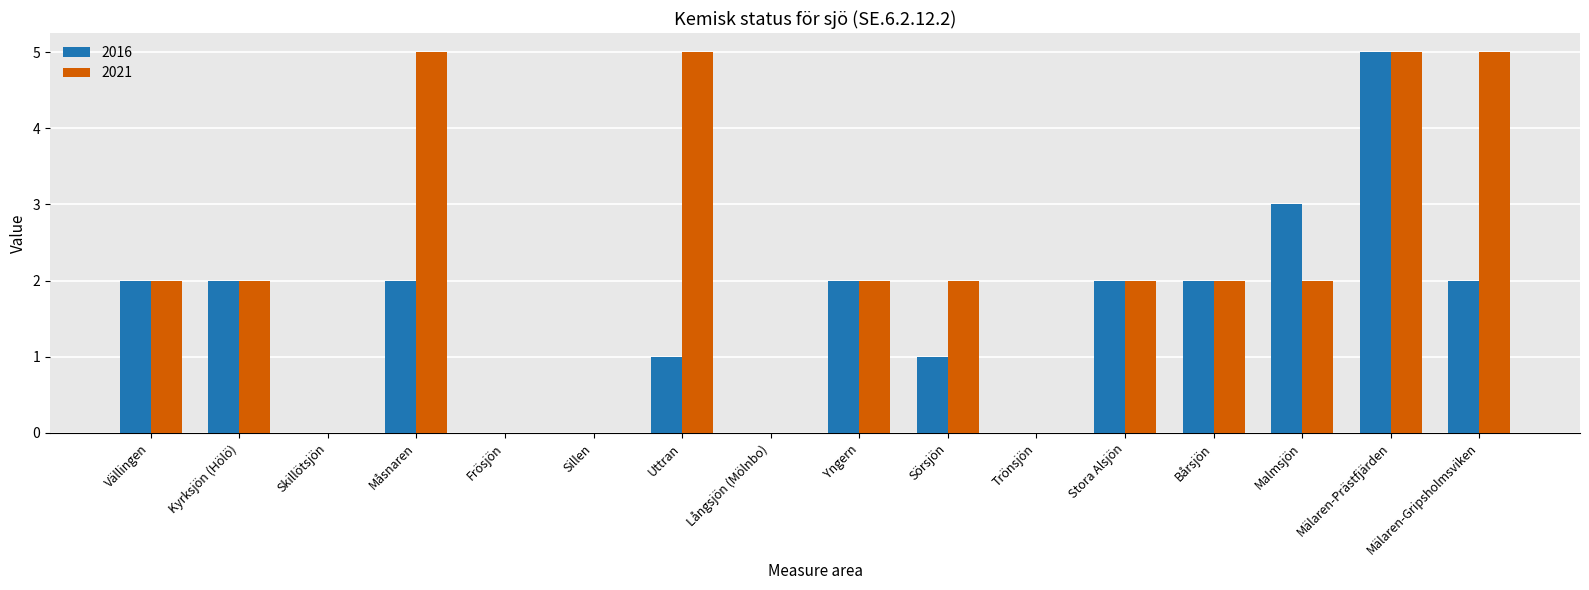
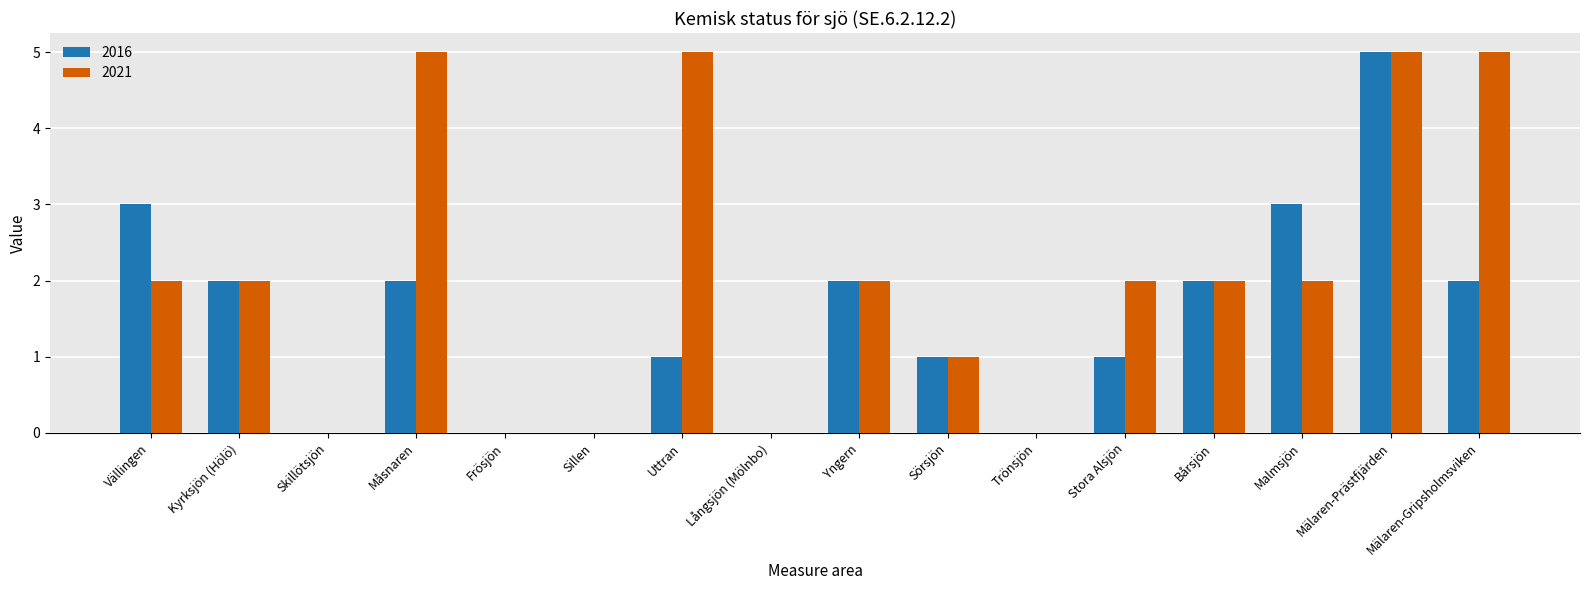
2016, Vällingen: 2 -> 3
2021, Sörsjön: 2 -> 1
2016, Stora Alsjön: 2 -> 1
